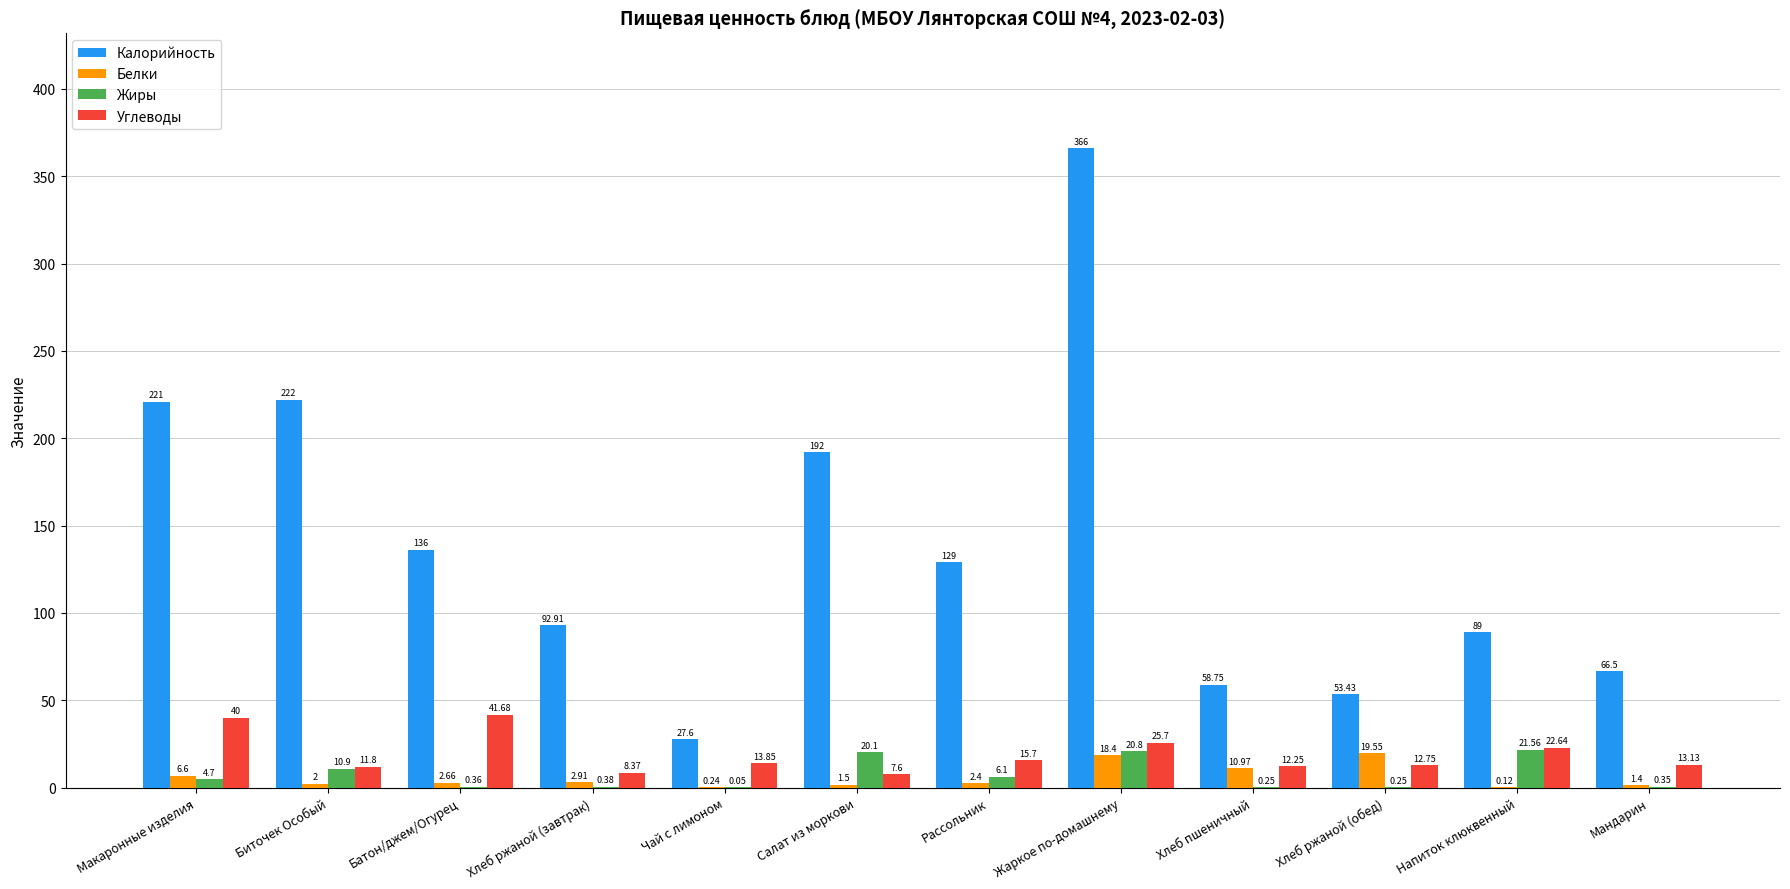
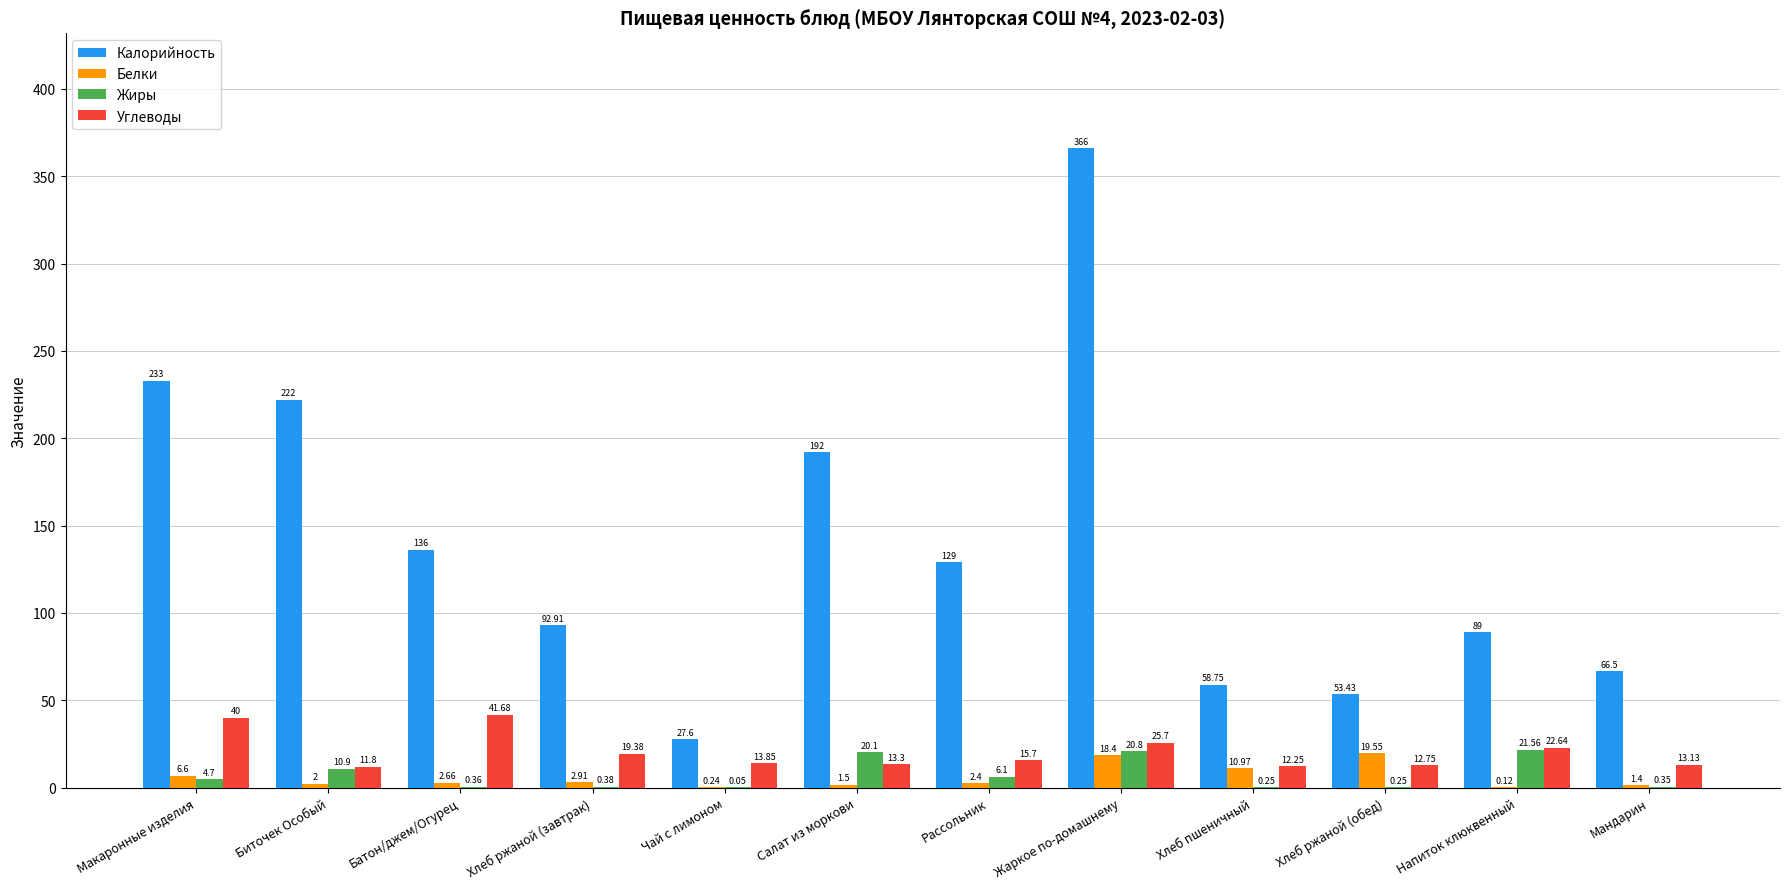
Калорийность, Макаронные изделия: 221 -> 233
Углеводы, Хлеб ржаной (завтрак): 8.37 -> 19.38
Углеводы, Салат из моркови: 7.6 -> 13.3
